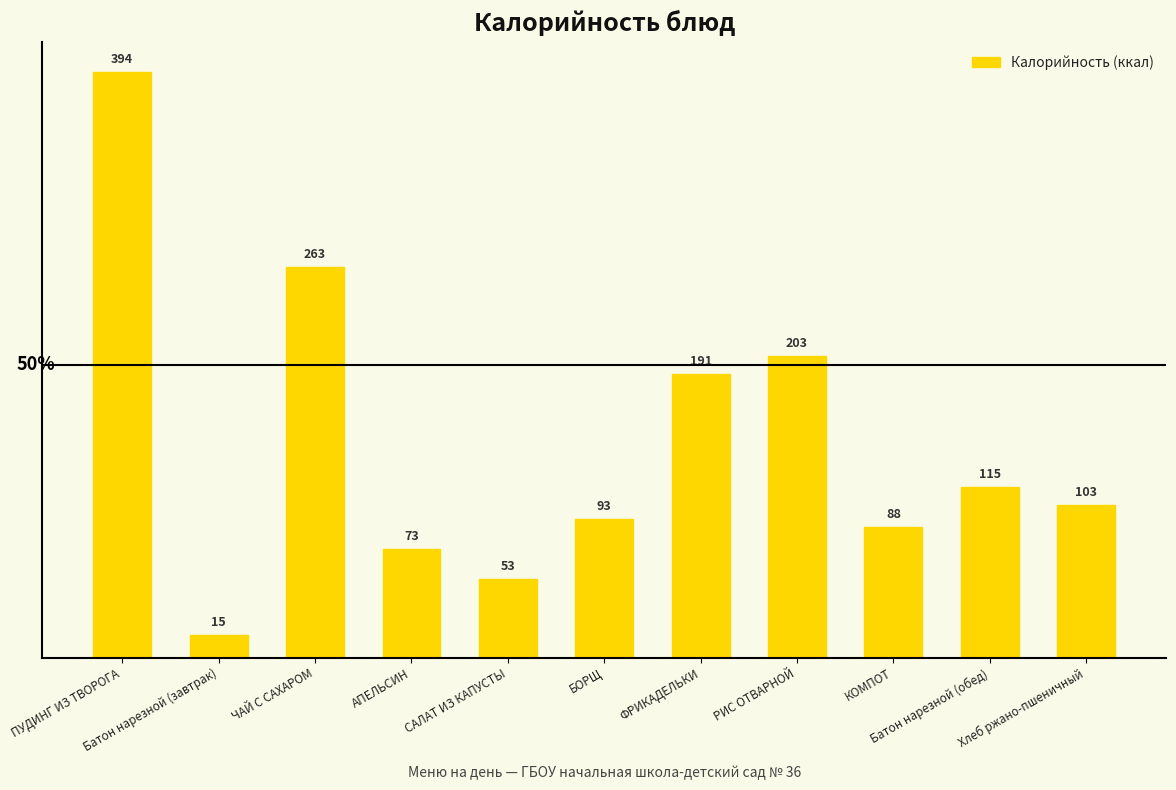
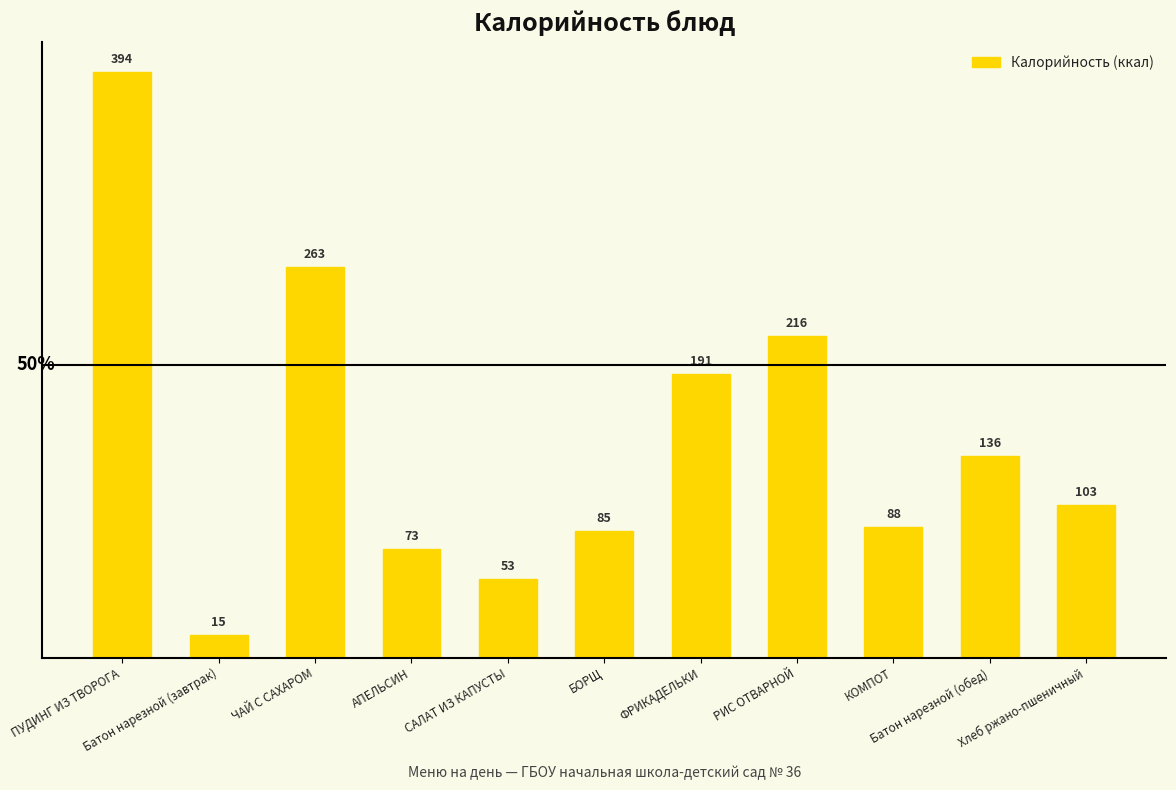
БОРЩ: 93 -> 85
РИС ОТВАРНОЙ: 203 -> 216
Батон нарезной (обед): 115 -> 136
